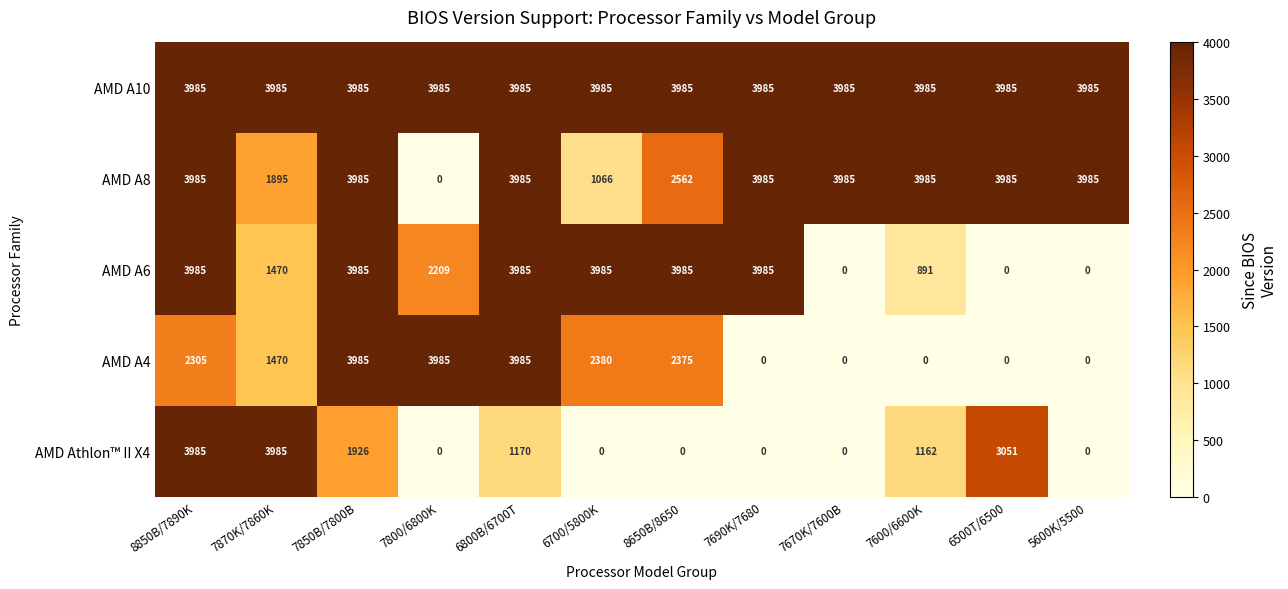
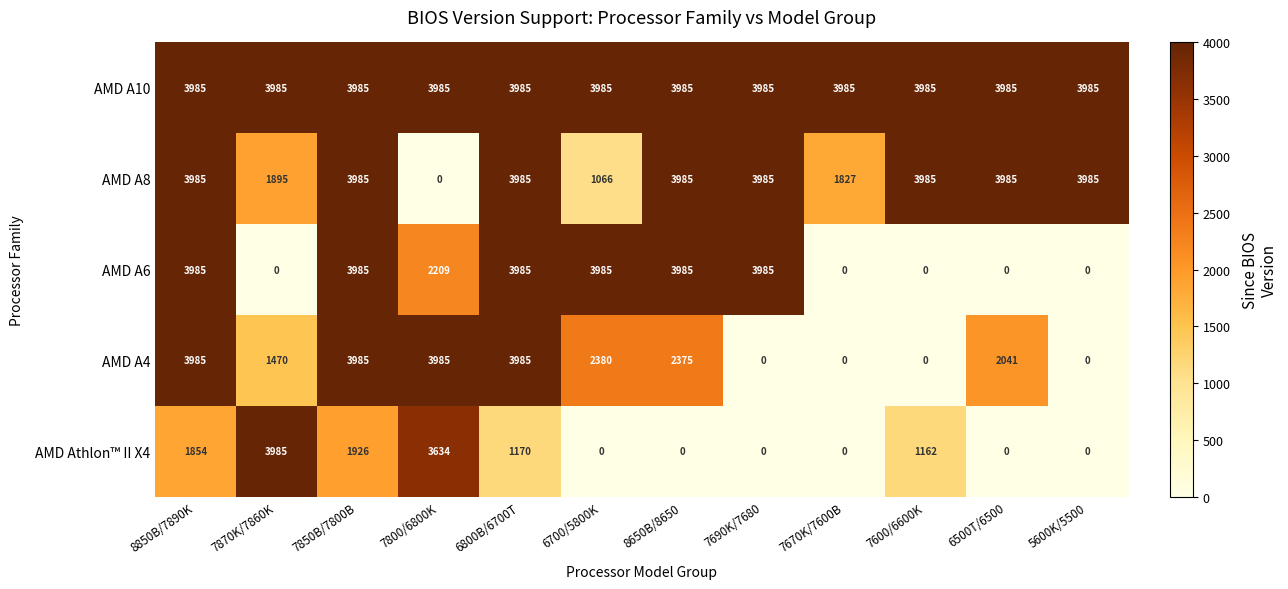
AMD A8, 8650B/8650: 2562 -> 3985
AMD A8, 7670K/7600B: 3985 -> 1827
AMD A6, 7870K/7860K: 1470 -> 0
AMD A6, 7600/6600K: 891 -> 0
AMD A4, 8850B/7890K: 2305 -> 3985
AMD A4, 6500T/6500: 0 -> 2041
AMD Athlon™ II X4, 8850B/7890K: 3985 -> 1854
AMD Athlon™ II X4, 7800/6800K: 0 -> 3634
AMD Athlon™ II X4, 6500T/6500: 3051 -> 0
